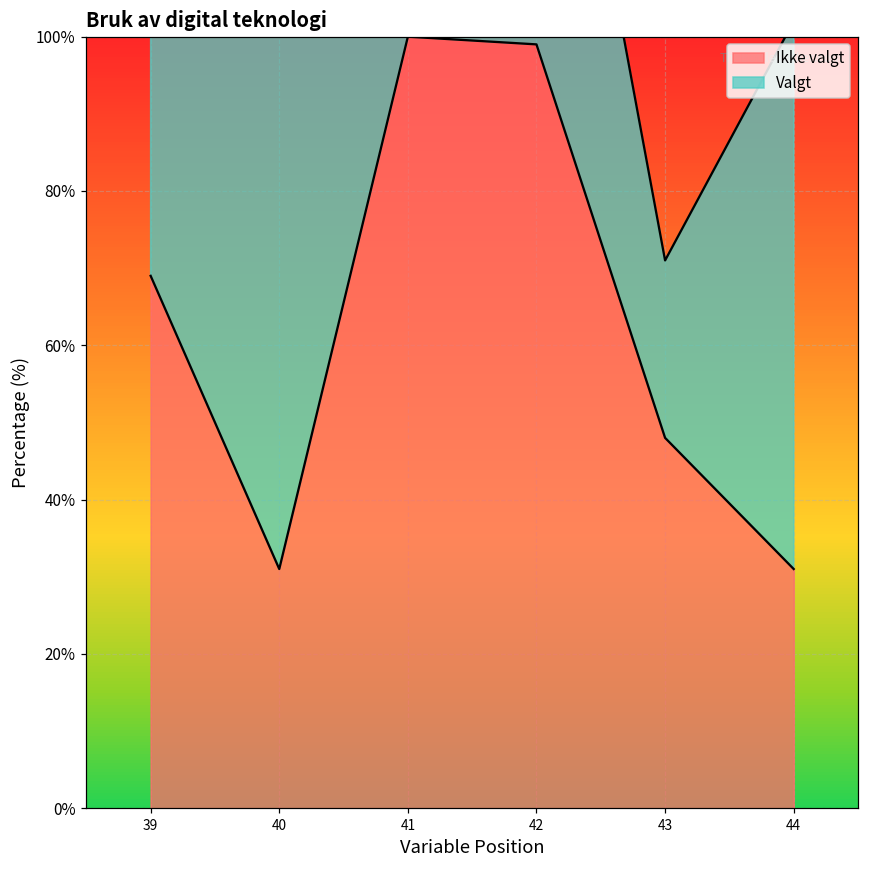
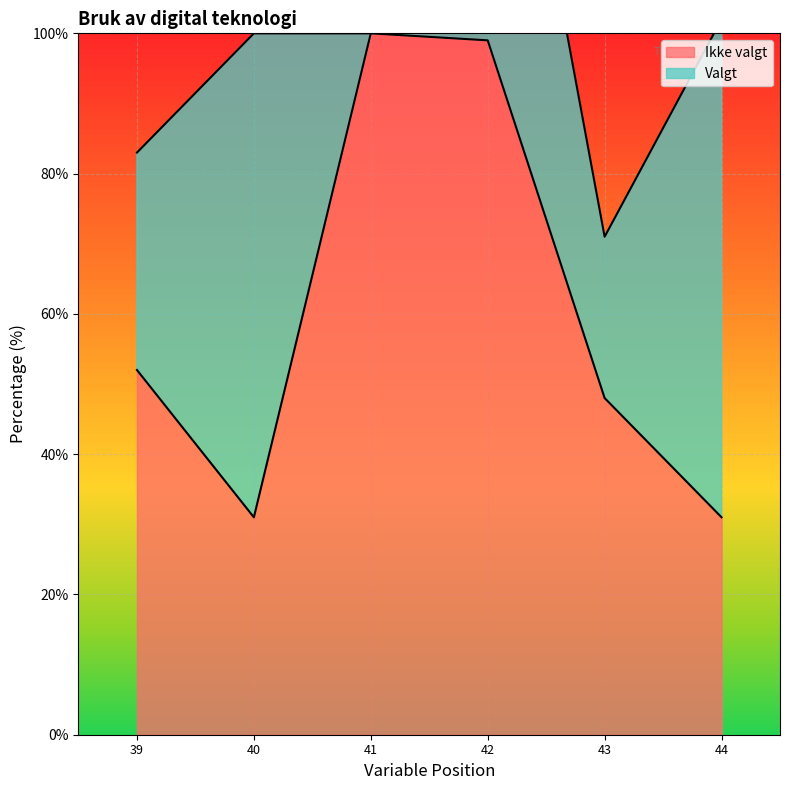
Ikke valgt, 39: 69% -> 52%
